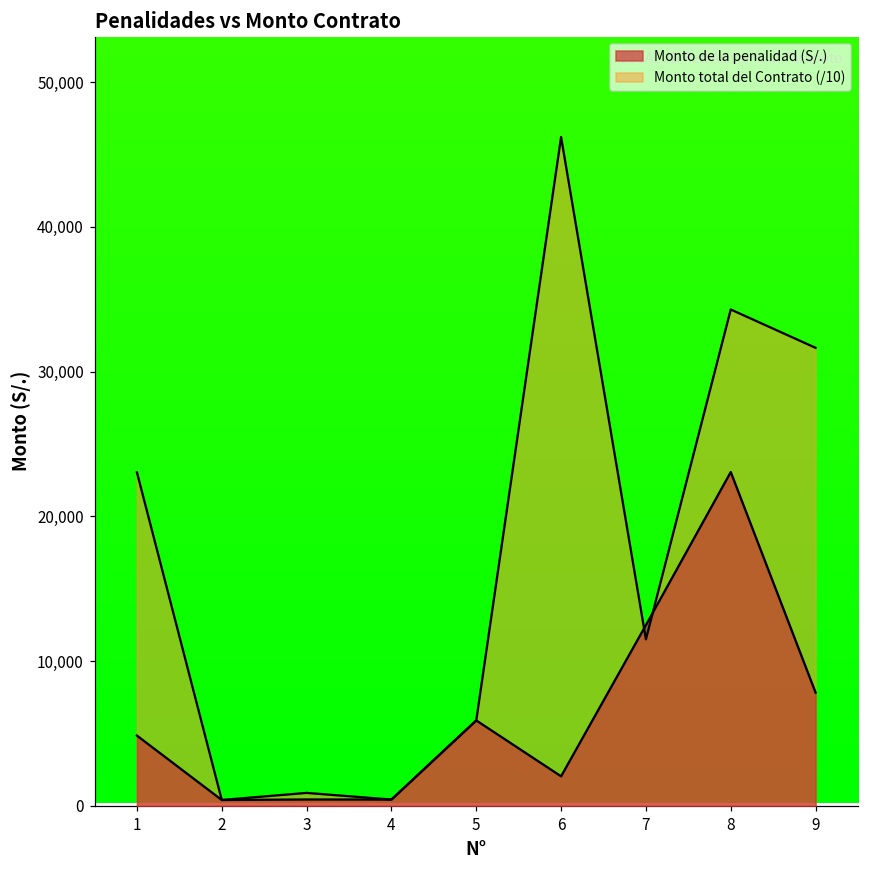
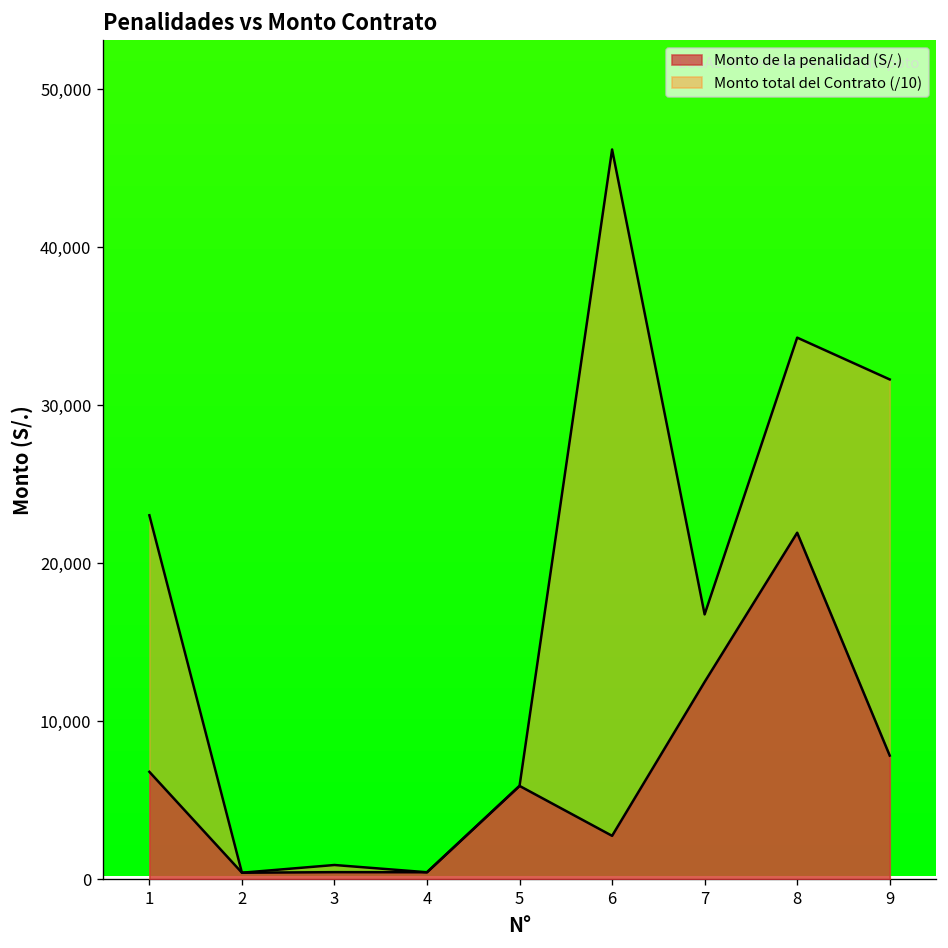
Monto de la penalidad (S/.), 1: 4,900 -> 6,800
Monto de la penalidad (S/.), 6: 2,100 -> 2,800
Monto total del Contrato (/10), 7: 11,500 -> 16,800
Monto de la penalidad (S/.), 8: 23,100 -> 21,900
